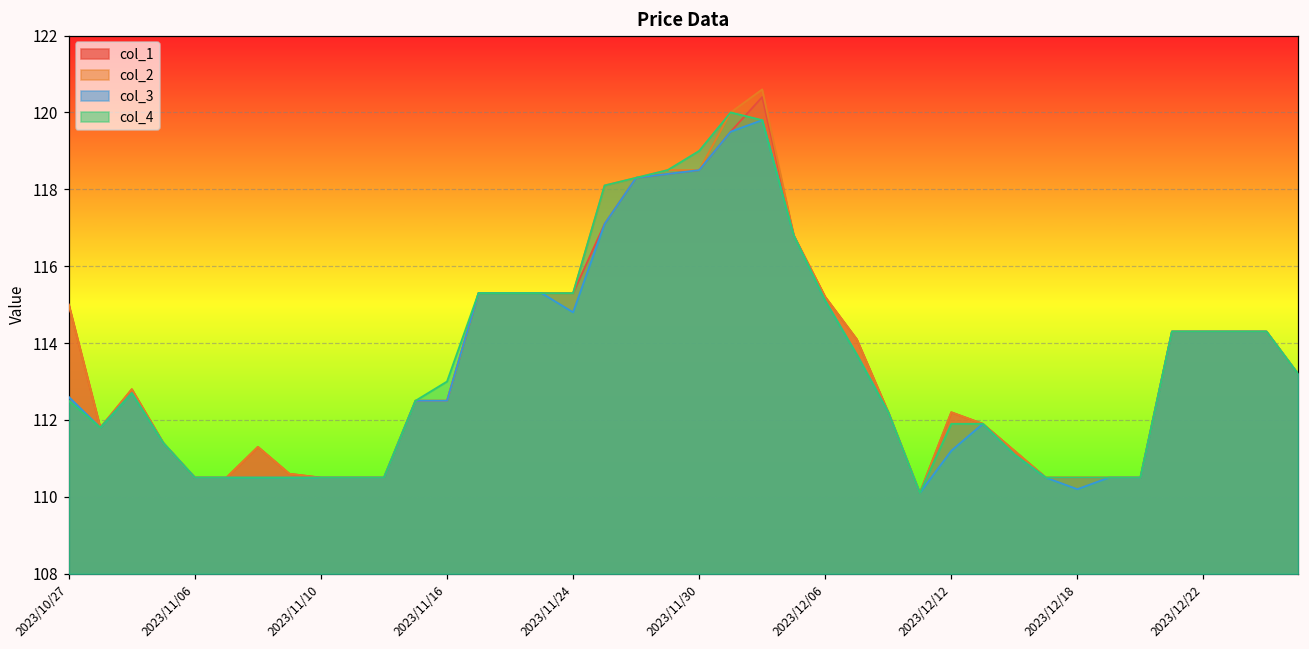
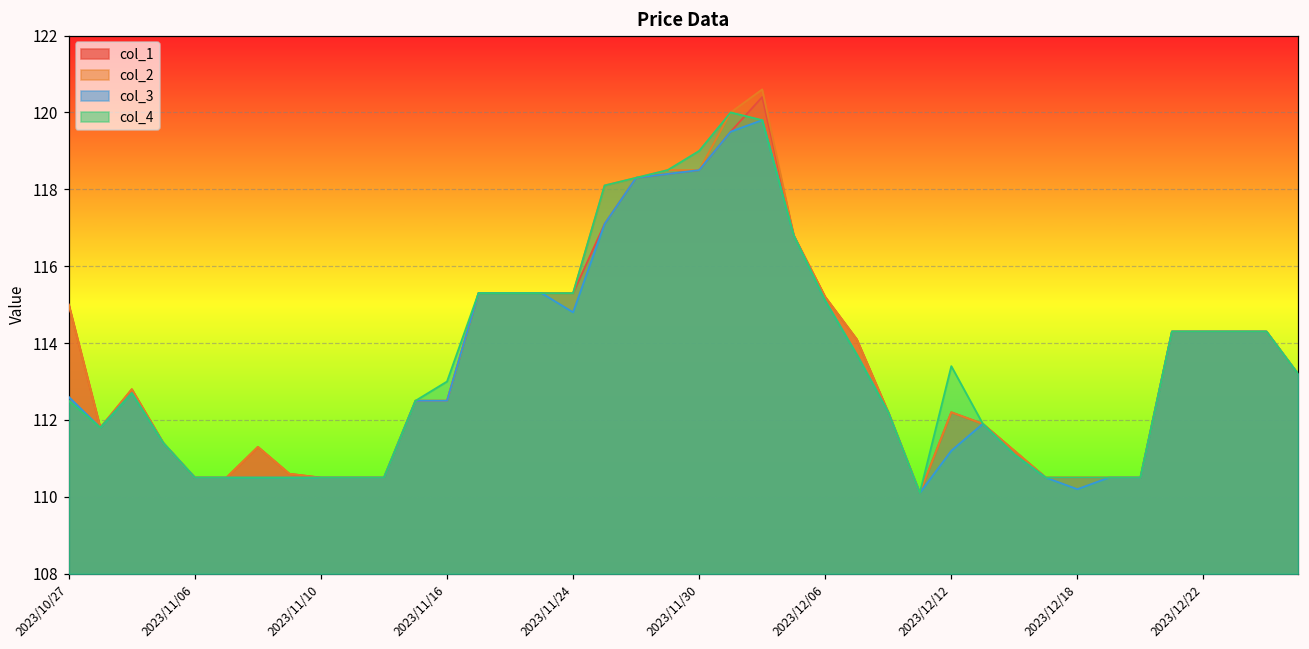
col_4, 2023/12/12: 111.9 -> 113.4
